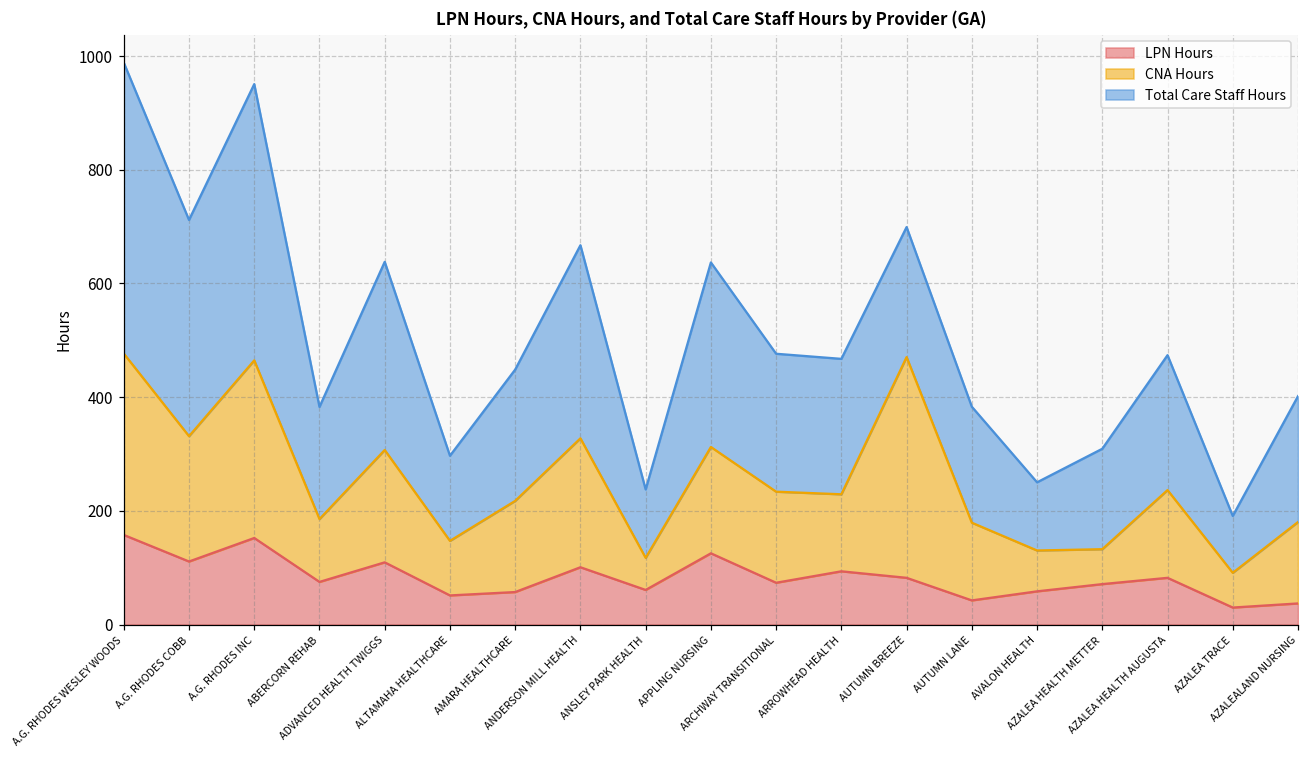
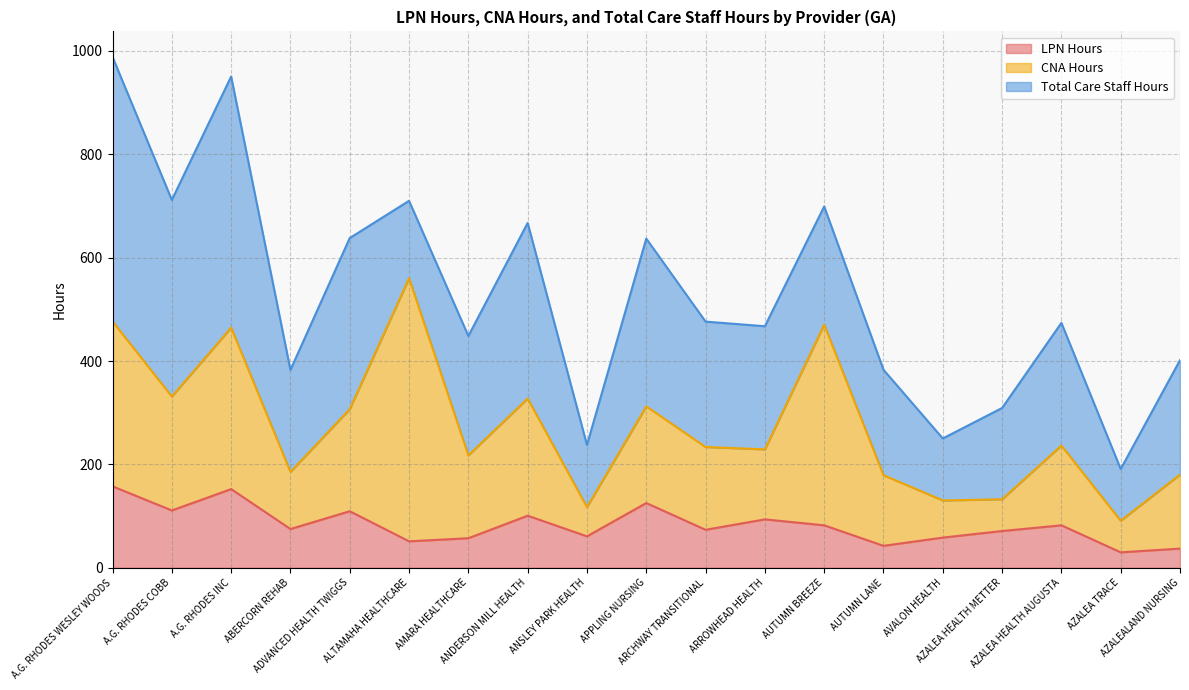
CNA Hours, ALTAMAHA HEALTHCARE: 100 -> 510
